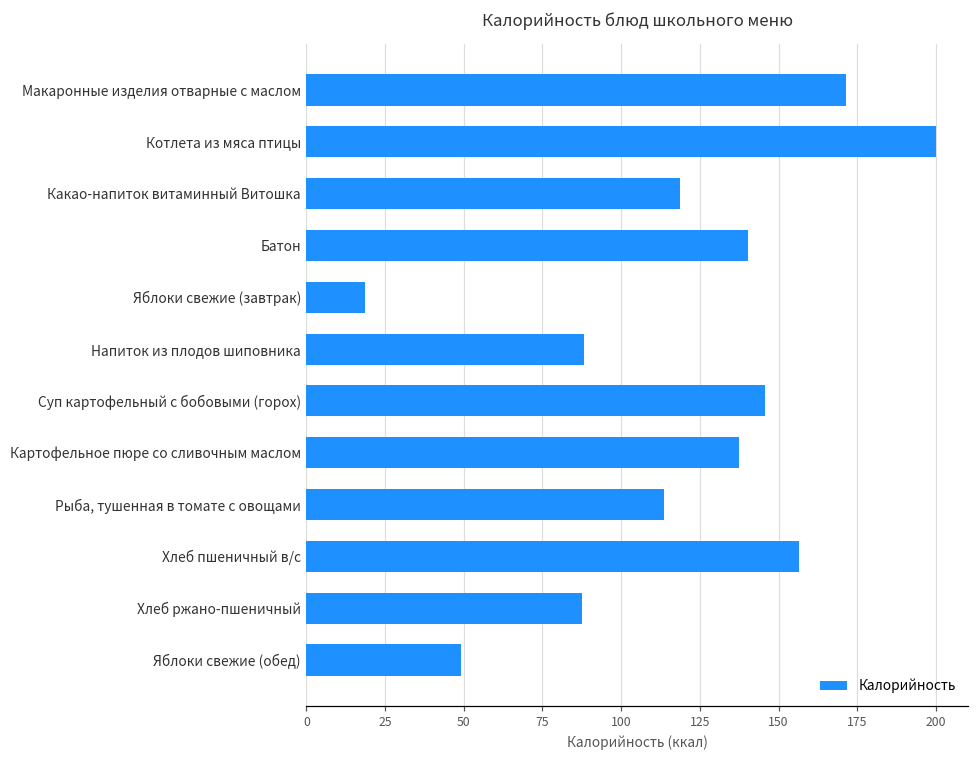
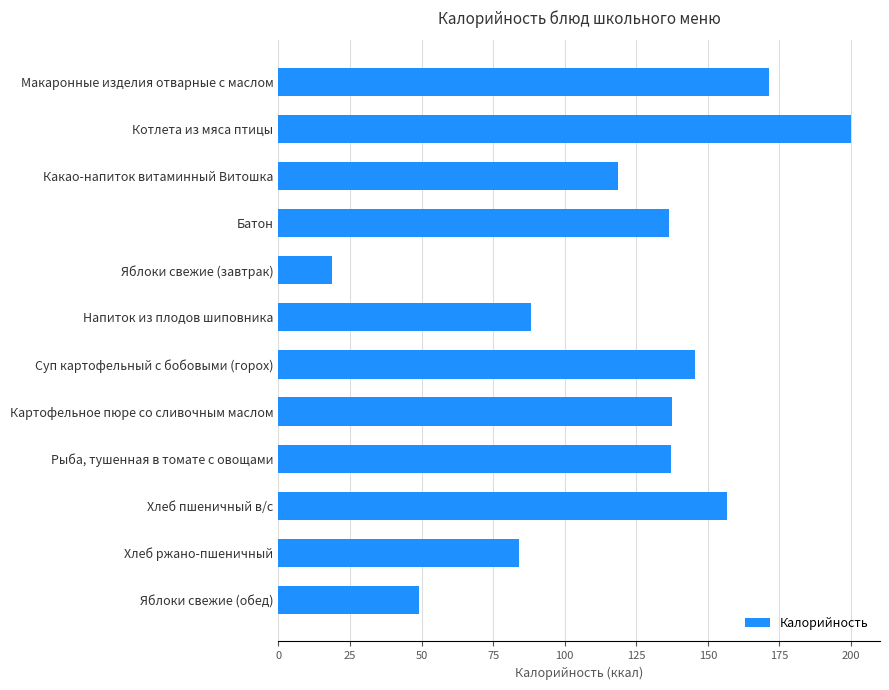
Батон: 140 -> 137
Рыба, тушенная в томате с овощами: 114 -> 137
Хлеб ржано-пшеничный: 88 -> 84
